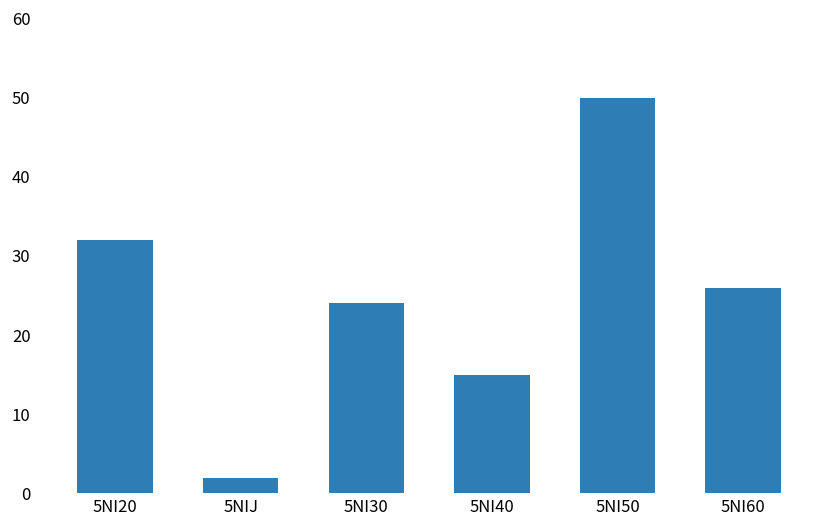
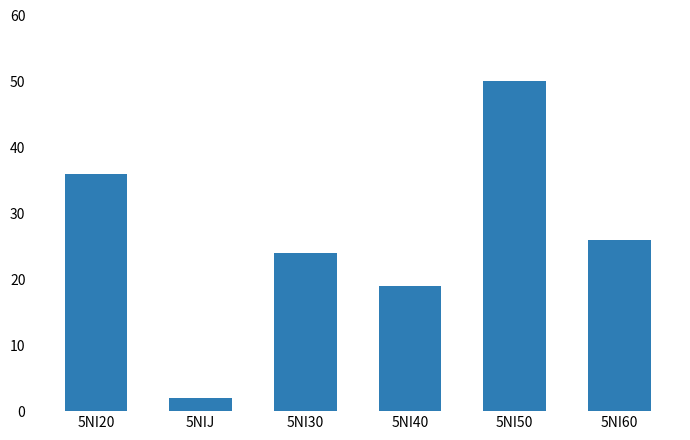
5NI20: 32 -> 36
5NI40: 15 -> 19
